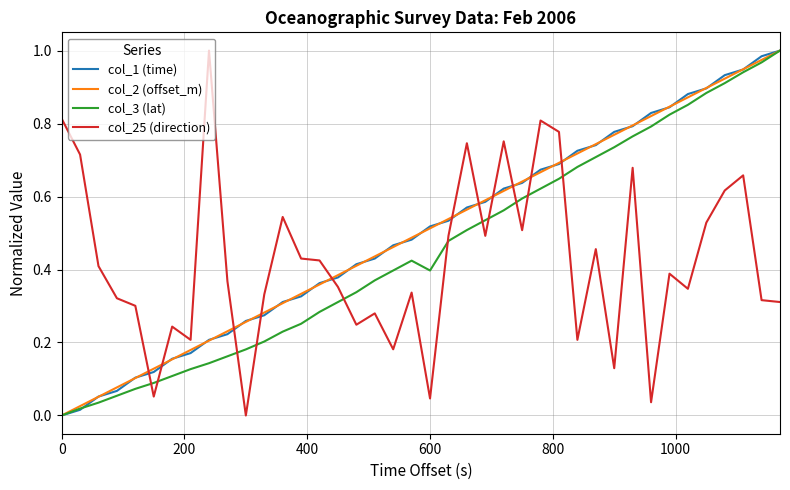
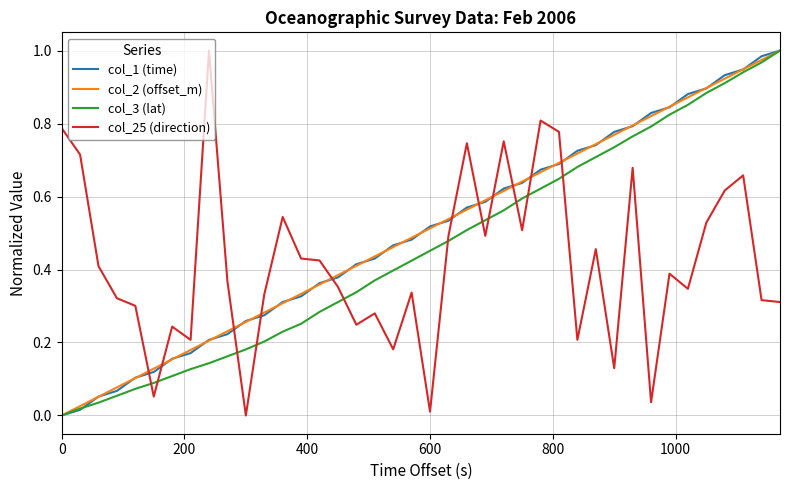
col_25 (direction), 0: 0.81 -> 0.79
col_3 (lat), 600: 0.40 -> 0.45
col_25 (direction), 600: 0.05 -> 0.01
